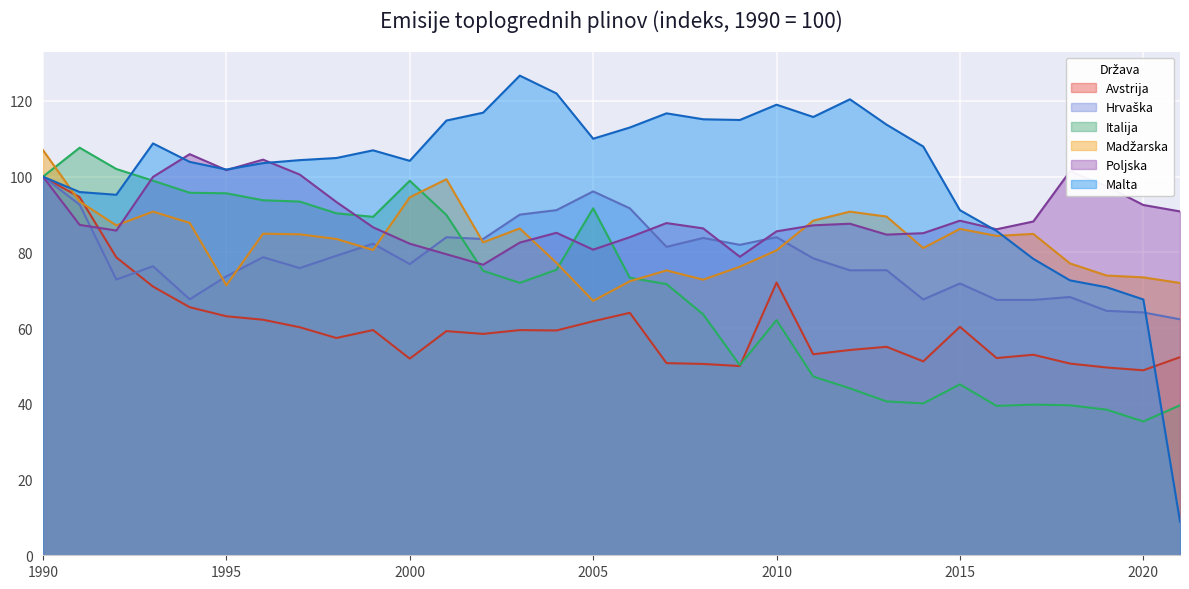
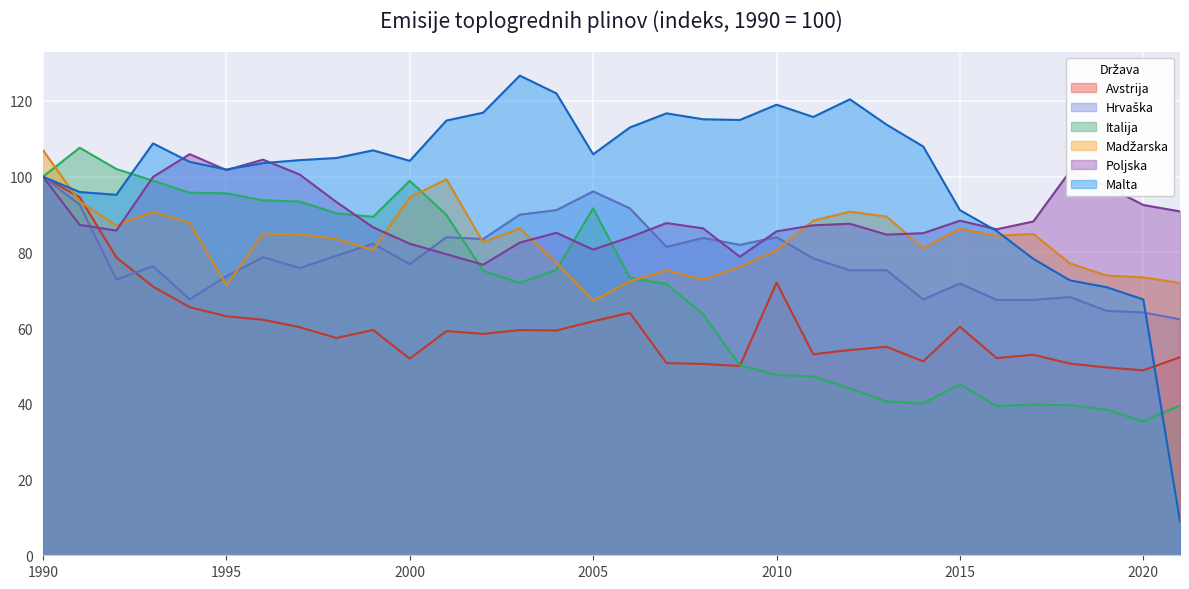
Malta, 2005: 110 -> 106
Italija, 2010: 62 -> 48
